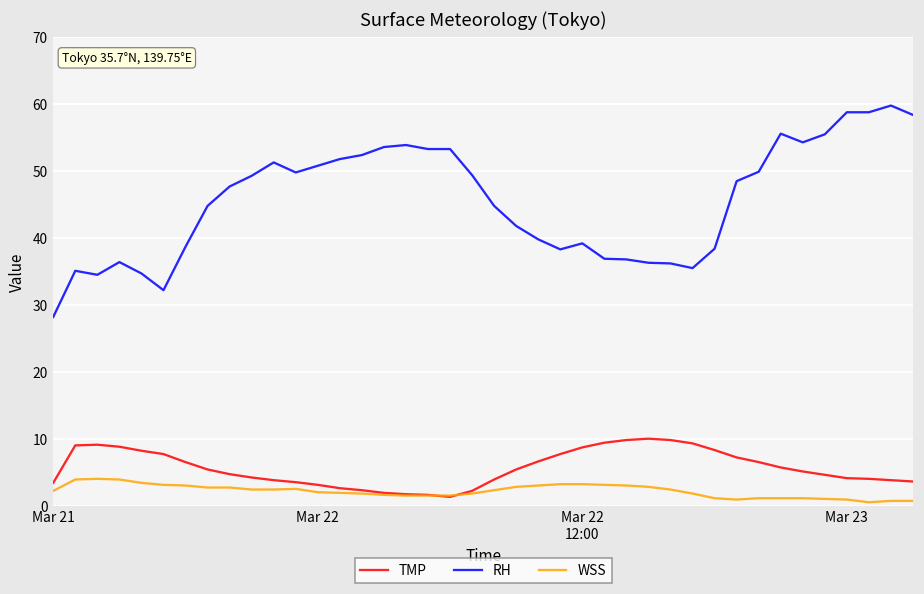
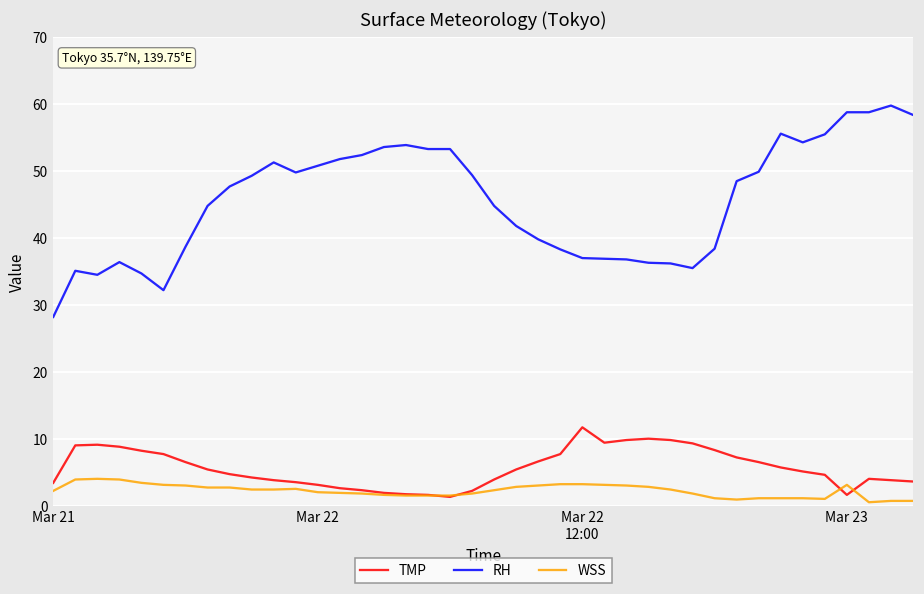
TMP, Mar 22 12:00: 9 -> 12
RH, Mar 22 12:00: 39 -> 37
TMP, Mar 23: 4 -> 2
WSS, Mar 23: 1 -> 3
